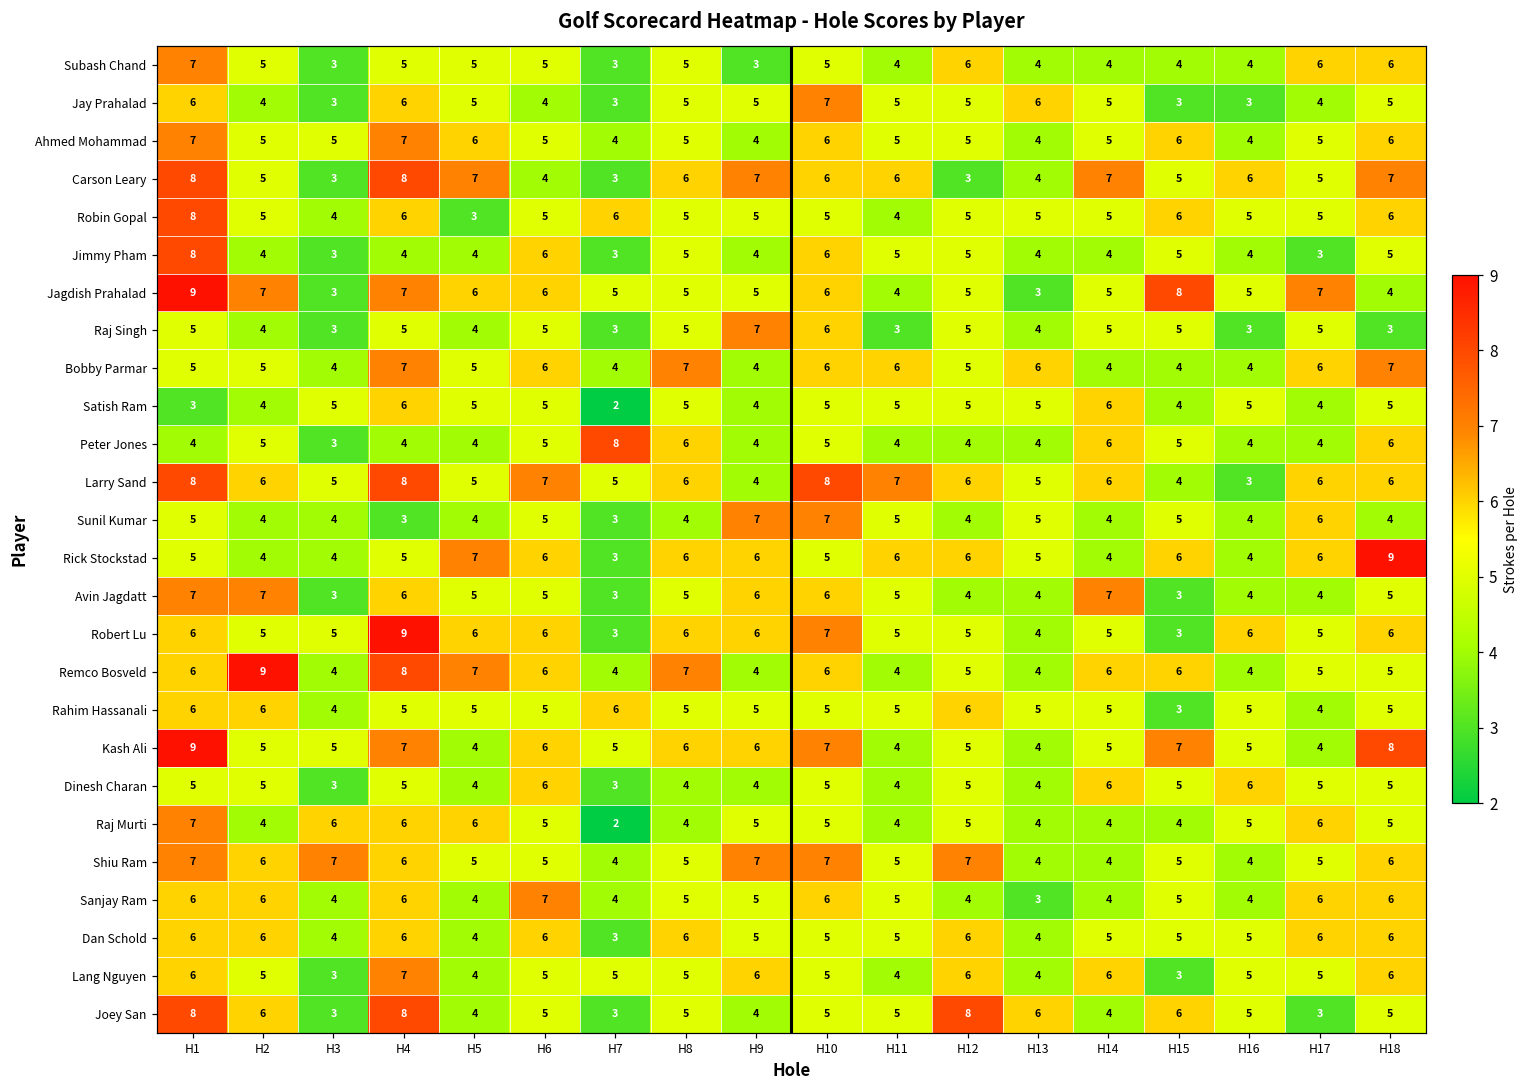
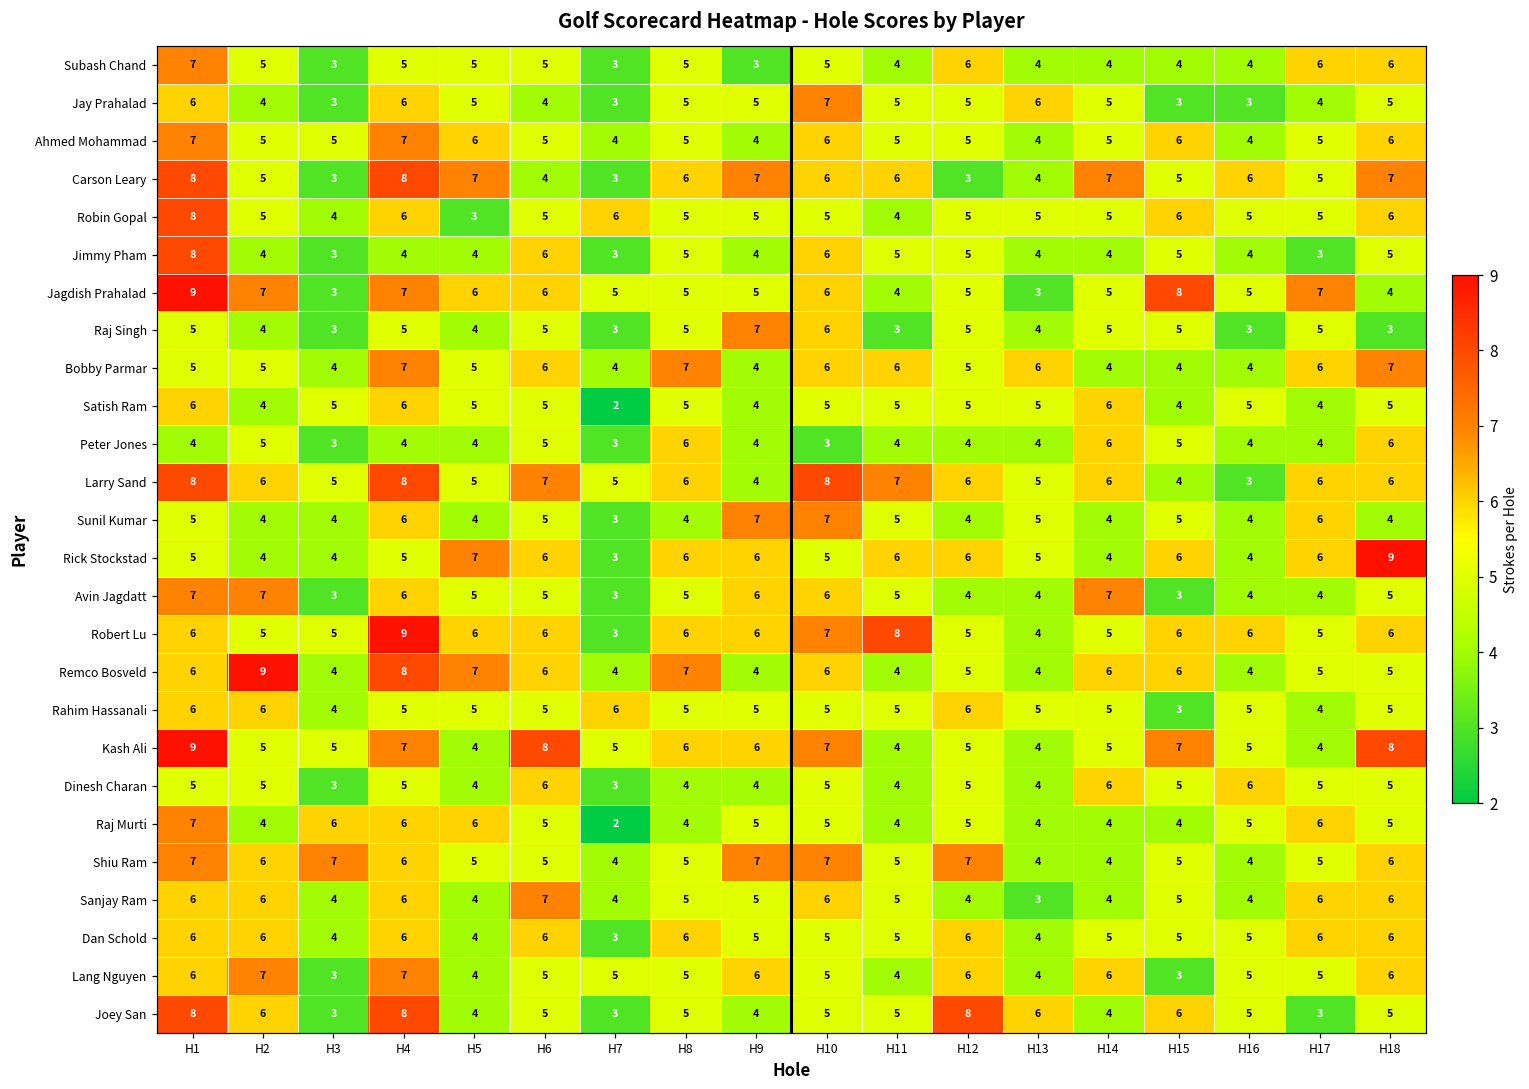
Satish Ram, H1: 3 -> 6
Peter Jones, H7: 8 -> 3
Peter Jones, H10: 5 -> 3
Sunil Kumar, H4: 3 -> 6
Robert Lu, H11: 5 -> 8
Robert Lu, H15: 3 -> 6
Kash Ali, H6: 6 -> 8
Lang Nguyen, H2: 5 -> 7
